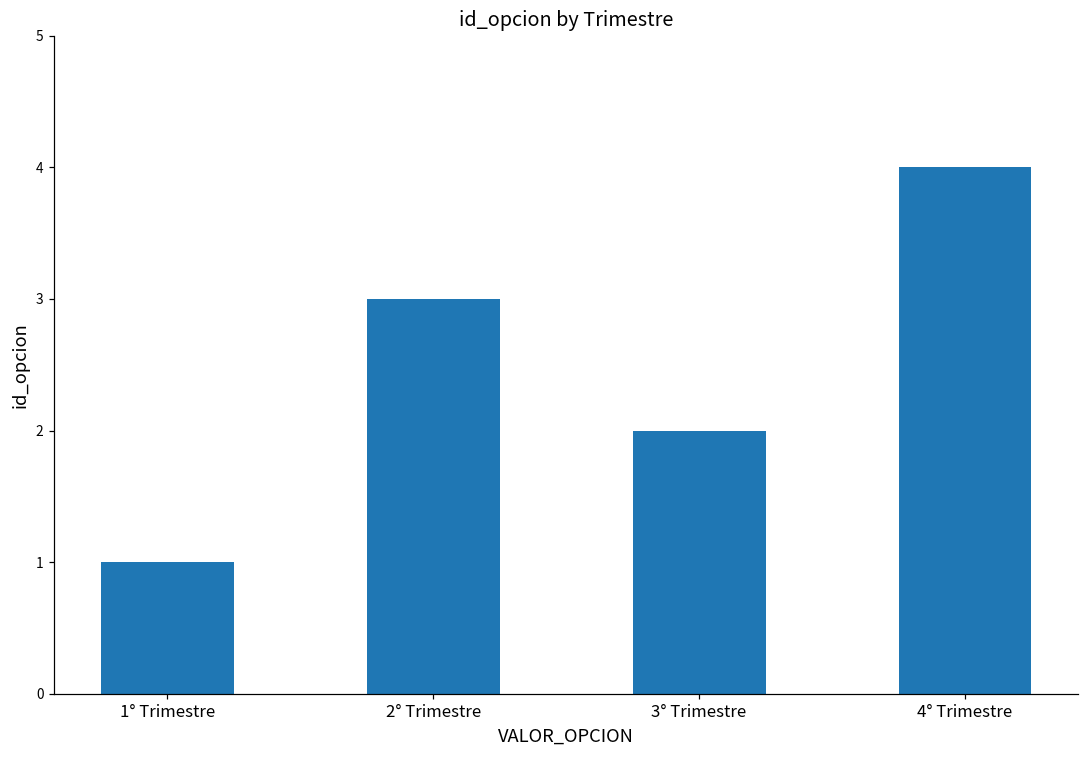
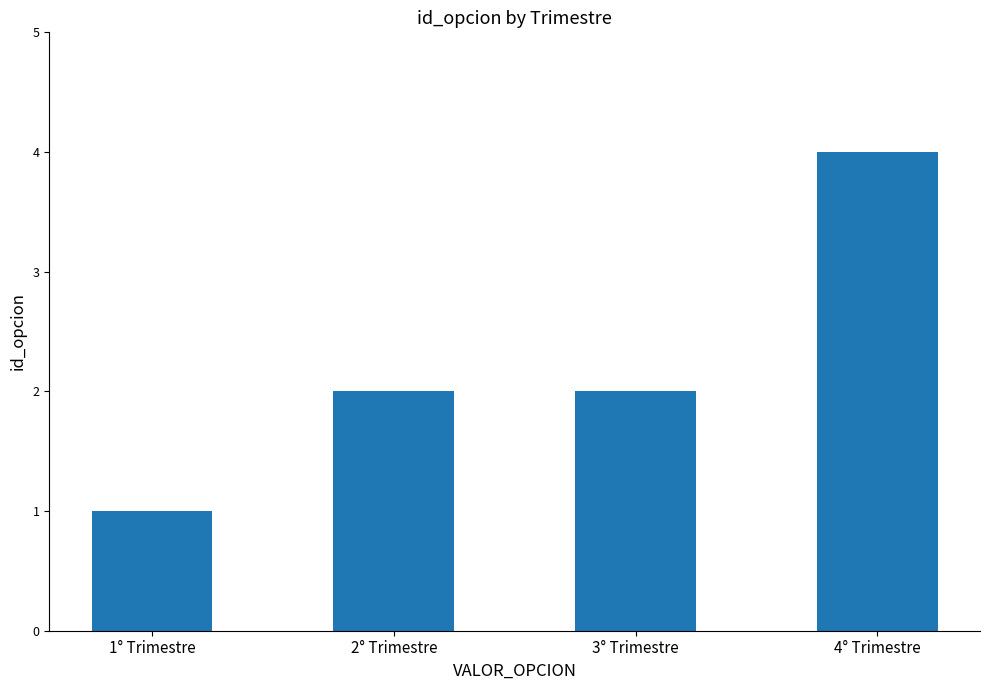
2° Trimestre: 3 -> 2
